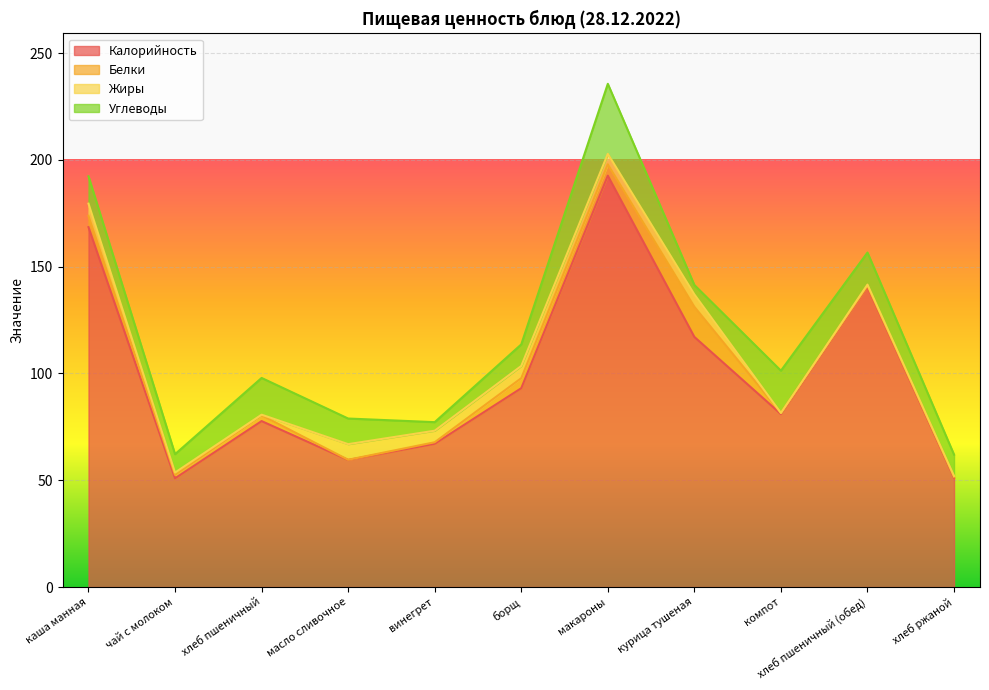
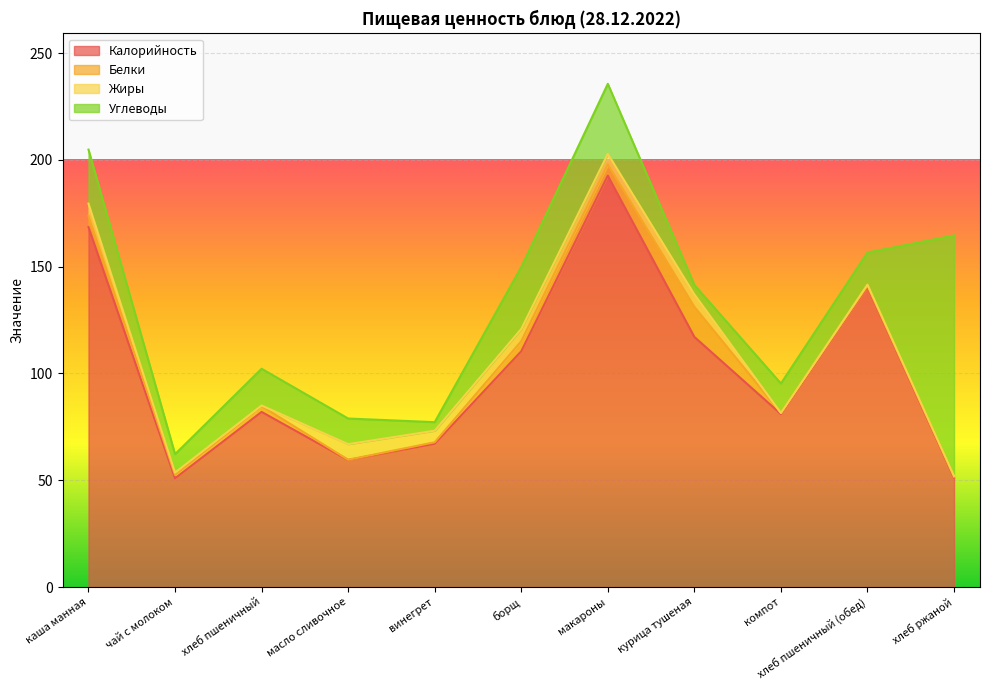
Углеводы, каша манная: 13 -> 25
Калорийность, хлеб пшеничный: 78 -> 82
Калорийность, борщ: 93 -> 110
Углеводы, борщ: 10 -> 29
Углеводы, компот: 20 -> 14
Углеводы, хлеб ржаной: 10 -> 113
